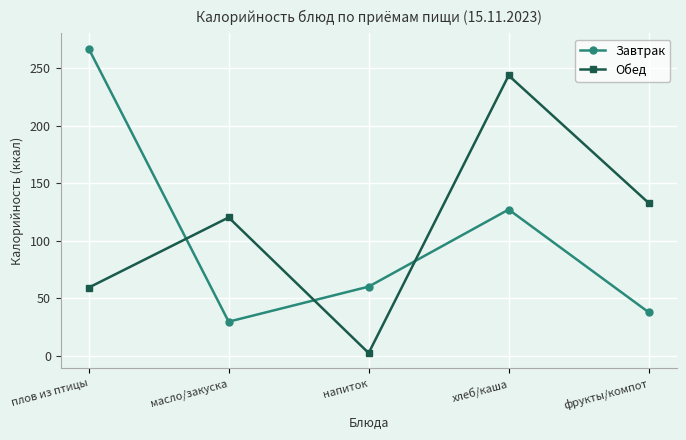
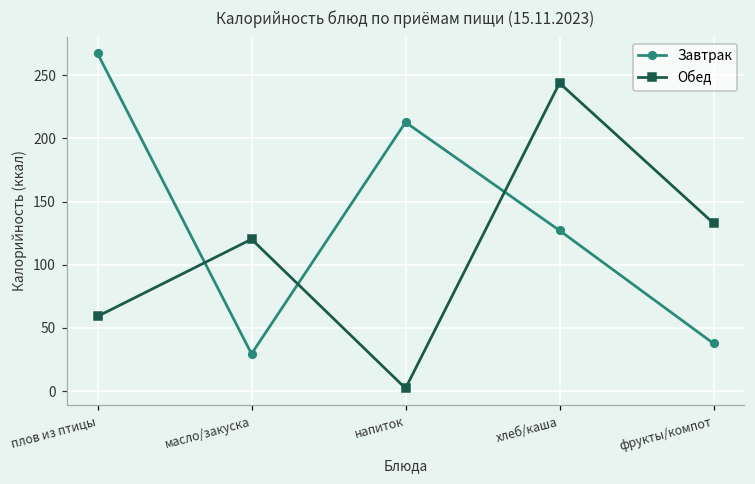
Завтрак, напиток: 60 -> 213
